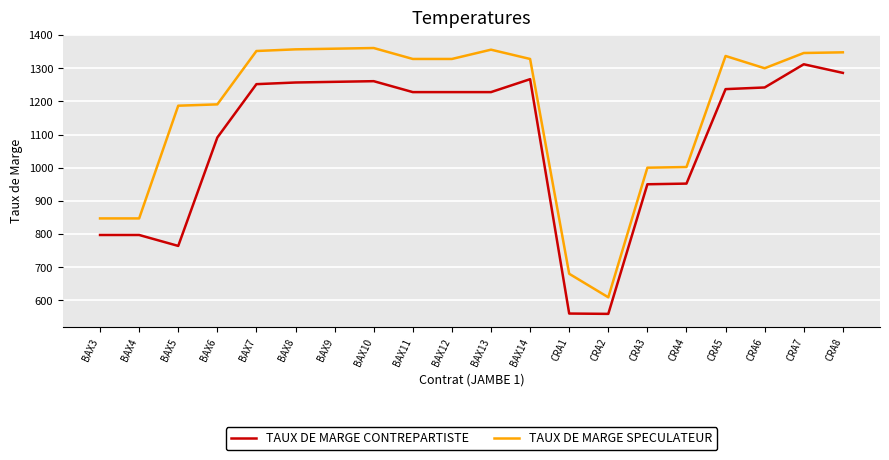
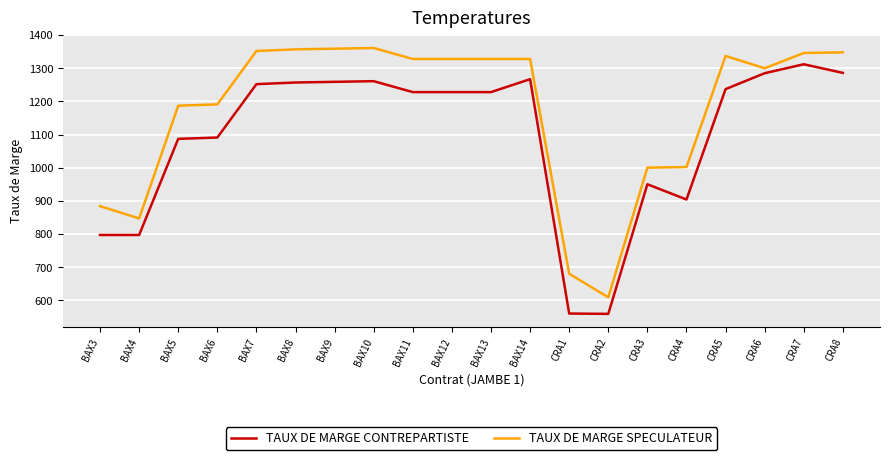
TAUX DE MARGE SPECULATEUR, BAX3: 850 -> 880
TAUX DE MARGE CONTREPARTISTE, BAX5: 760 -> 1090
TAUX DE MARGE SPECULATEUR, BAX13: 1360 -> 1330
TAUX DE MARGE CONTREPARTISTE, CRA4: 950 -> 900
TAUX DE MARGE CONTREPARTISTE, CRA6: 1240 -> 1290
